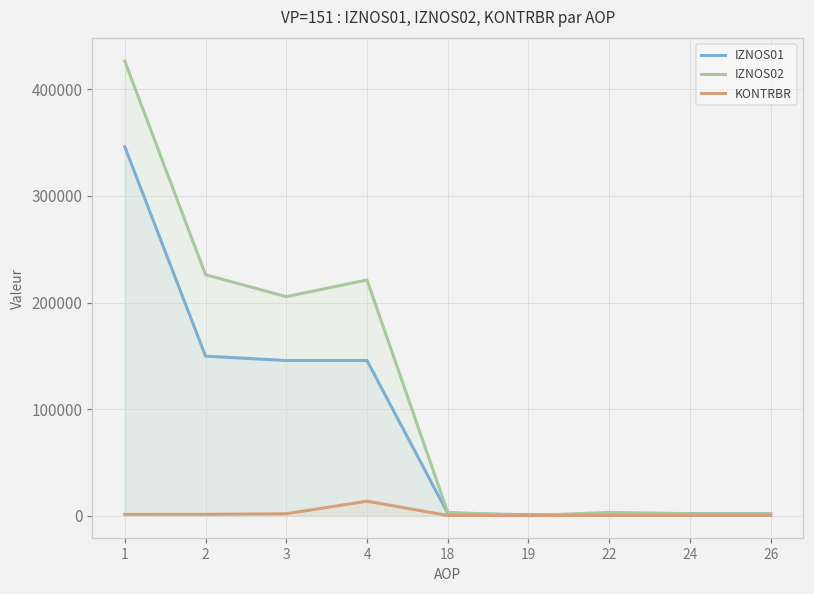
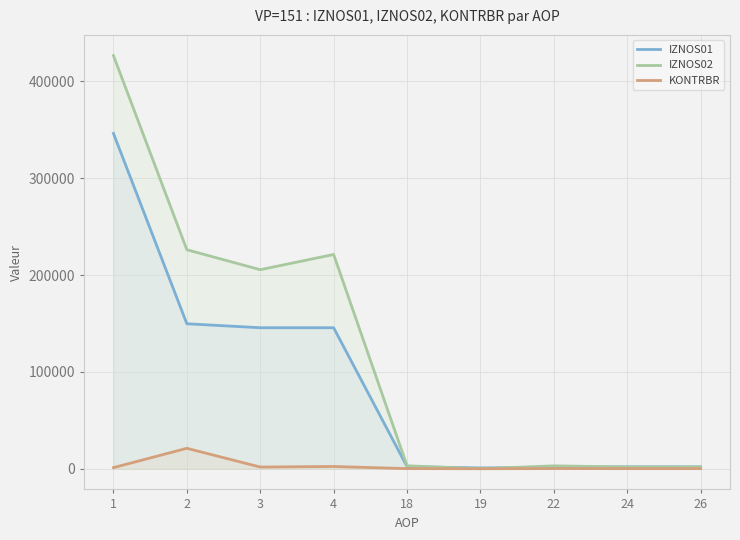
KONTRBR, 2: 0 -> 20000
KONTRBR, 4: 10000 -> 0
